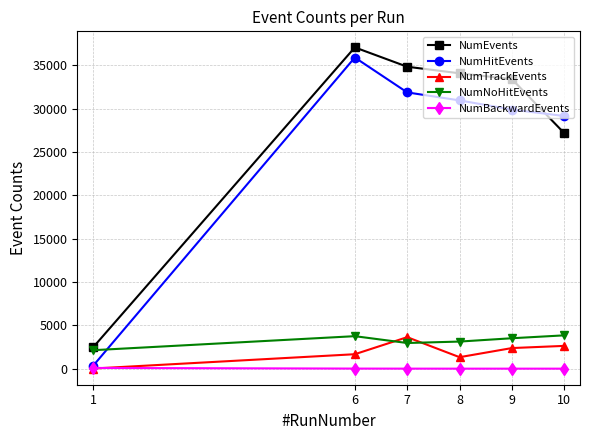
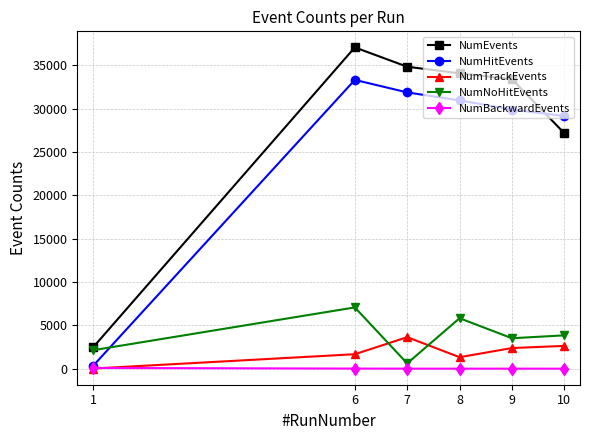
NumHitEvents, 6: 36000 -> 33000
NumNoHitEvents, 6: 4000 -> 7000
NumNoHitEvents, 7: 3000 -> 1000
NumNoHitEvents, 8: 3000 -> 6000
